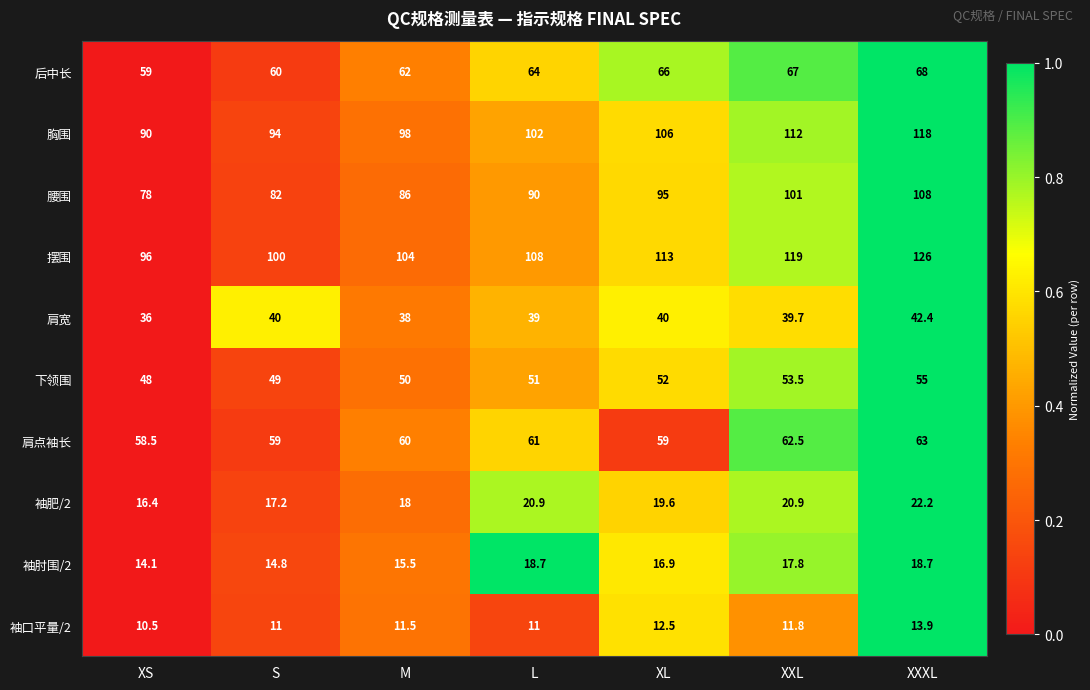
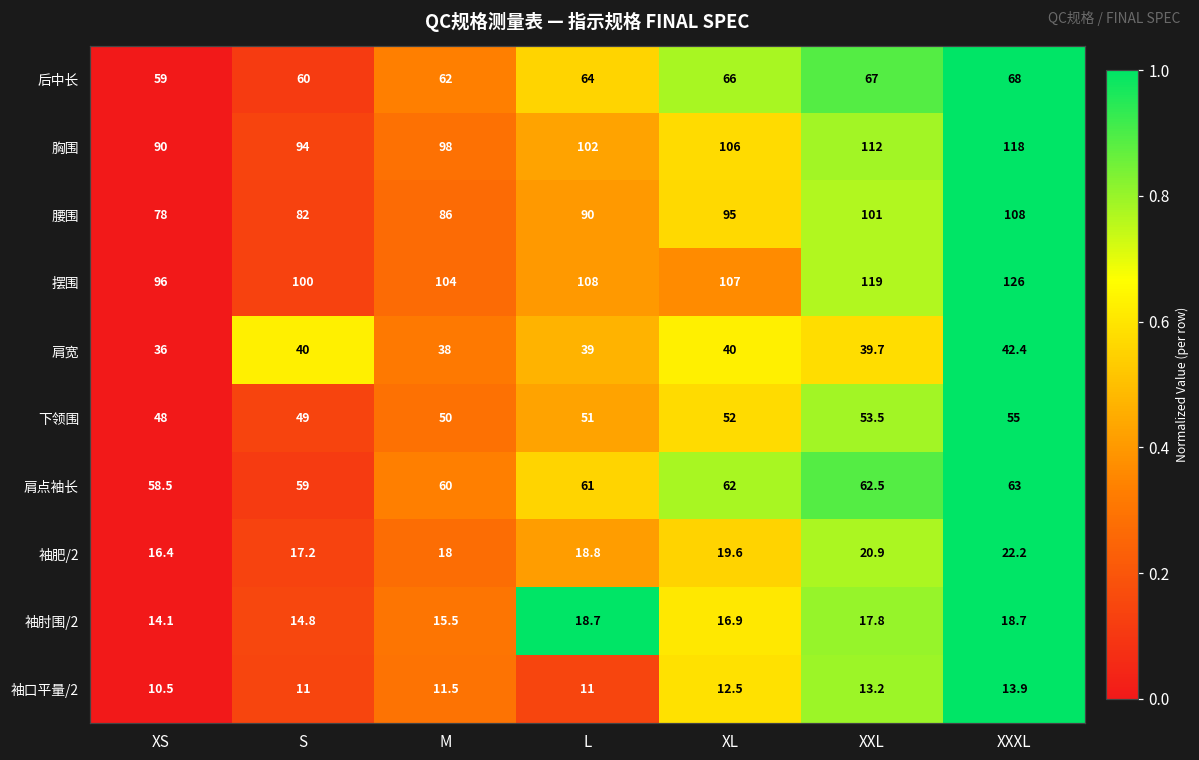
摆围, XL: 113 -> 107
肩点袖长, XL: 59 -> 62
袖肥/2, L: 20.9 -> 18.8
袖口平量/2, XXL: 11.8 -> 13.2
